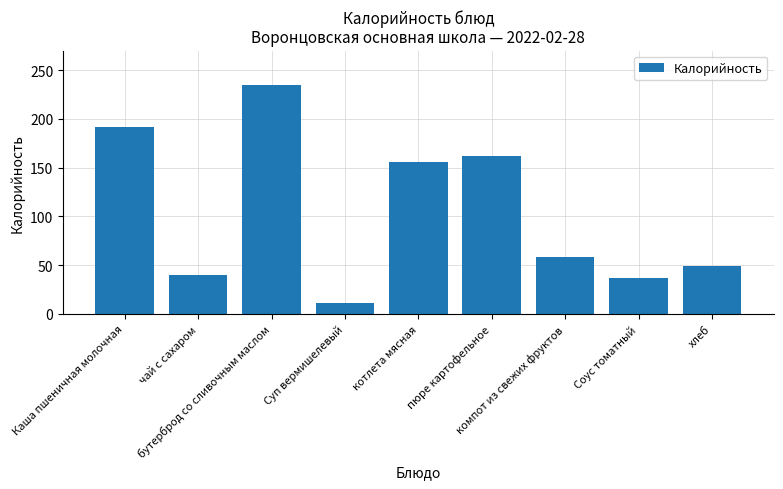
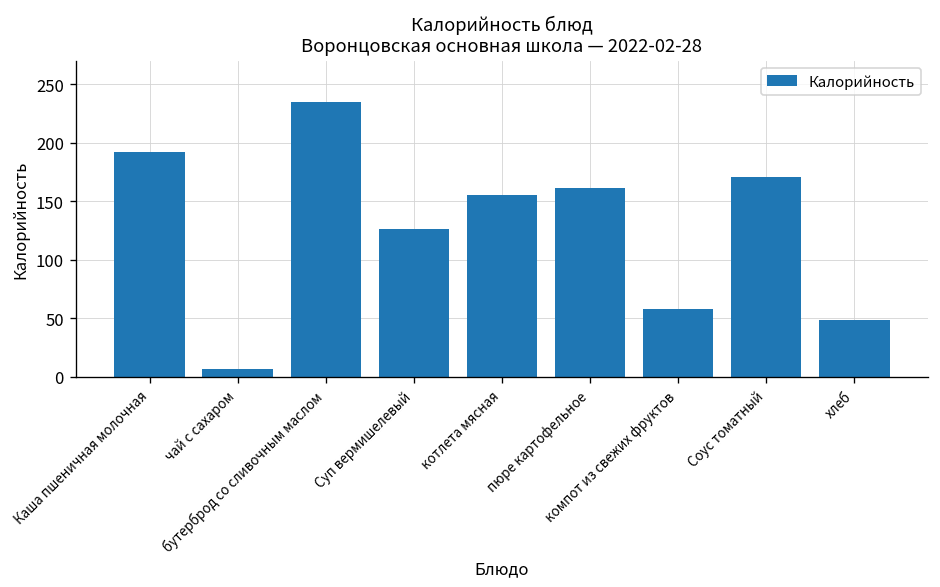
чай с сахаром: 40 -> 10
Суп вермишелевый: 10 -> 130
Соус томатный: 40 -> 170
